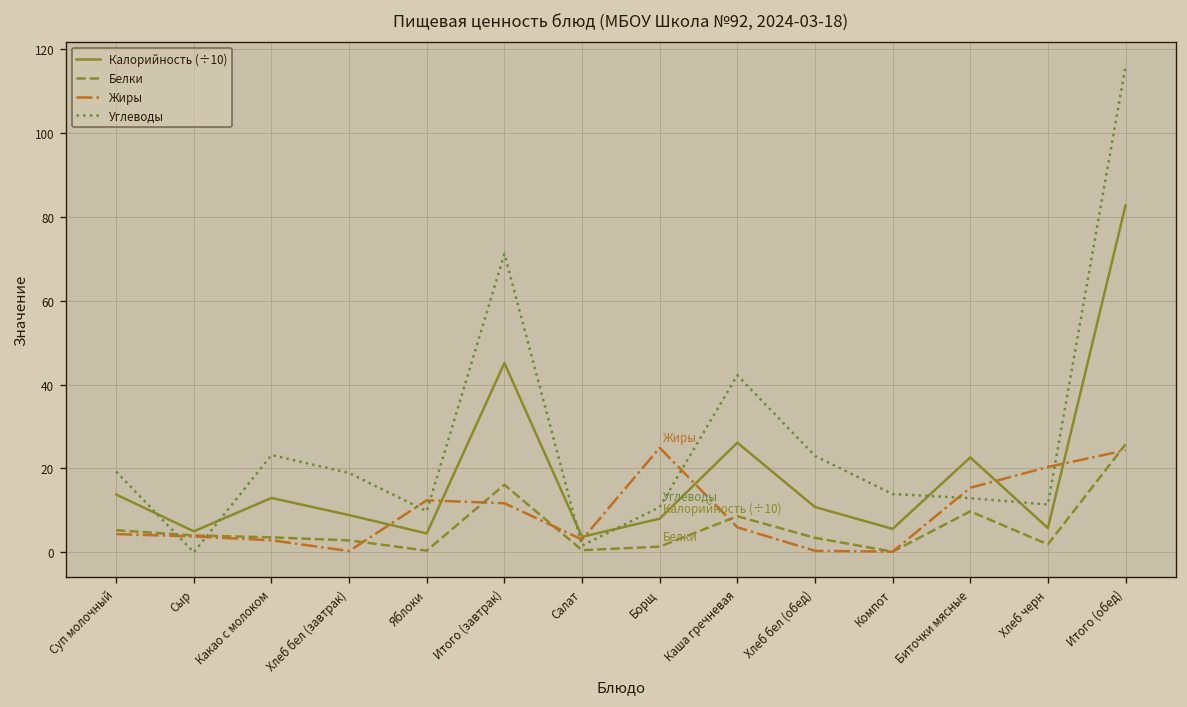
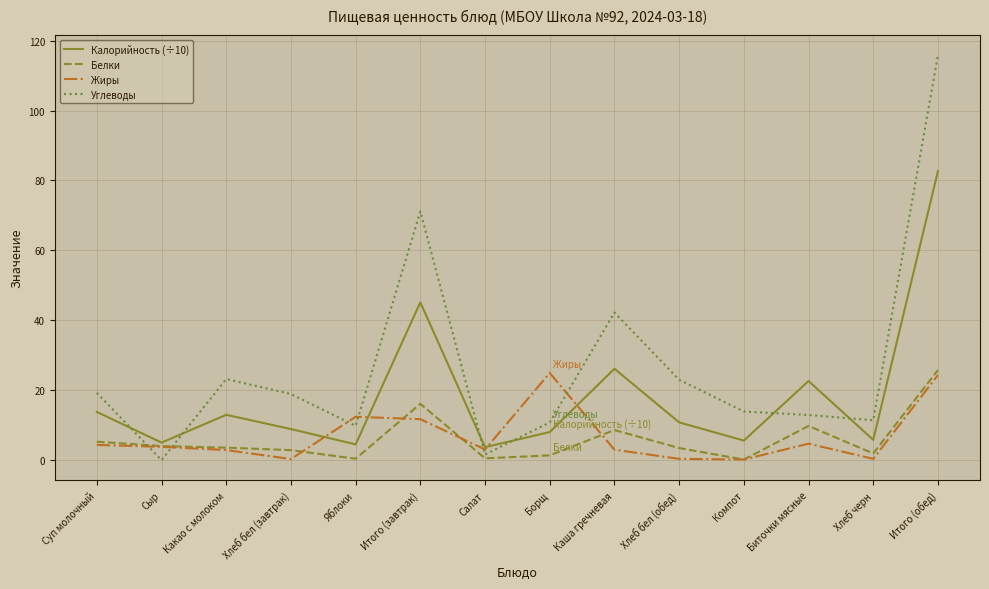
Жиры, Каша гречневая: 6 -> 3
Жиры, Биточки мясные: 15 -> 5
Жиры, Хлеб черн: 20 -> 0
